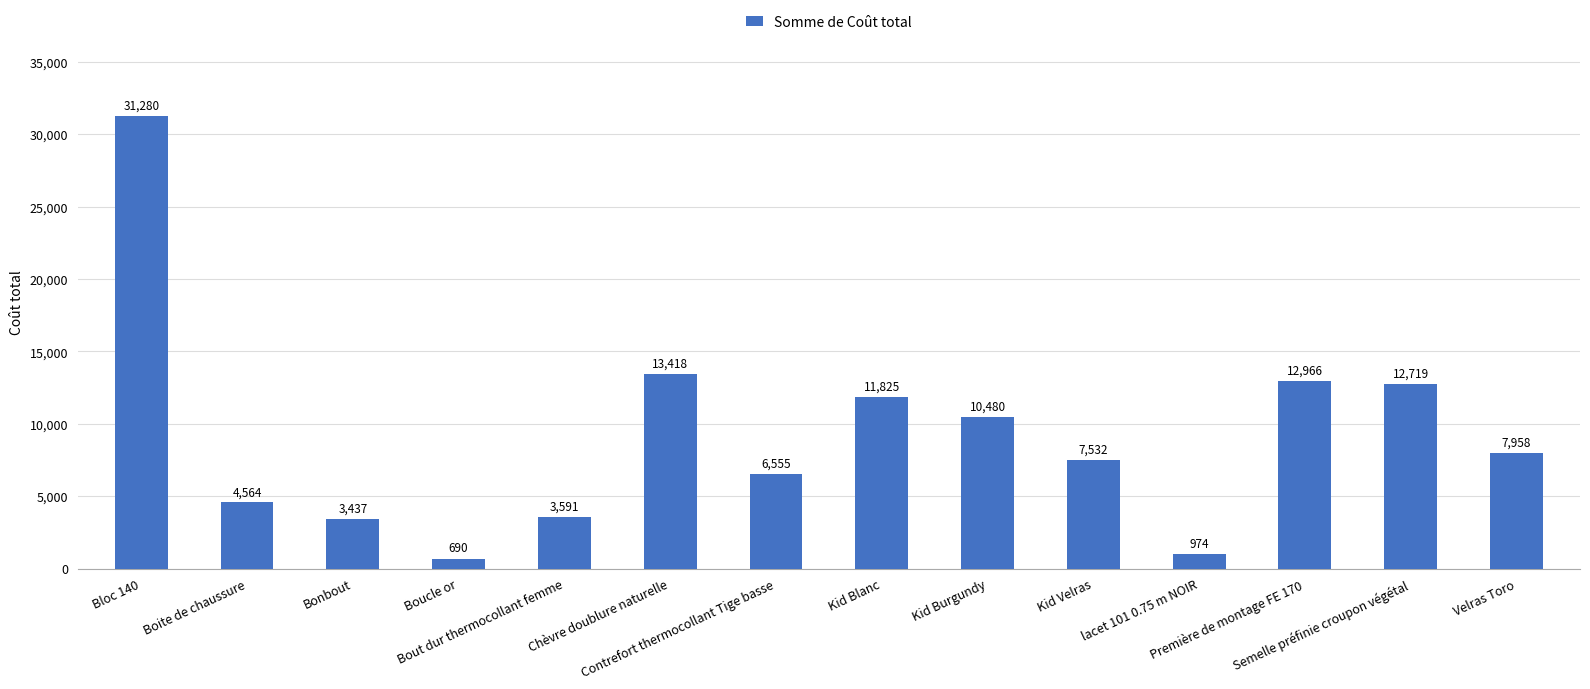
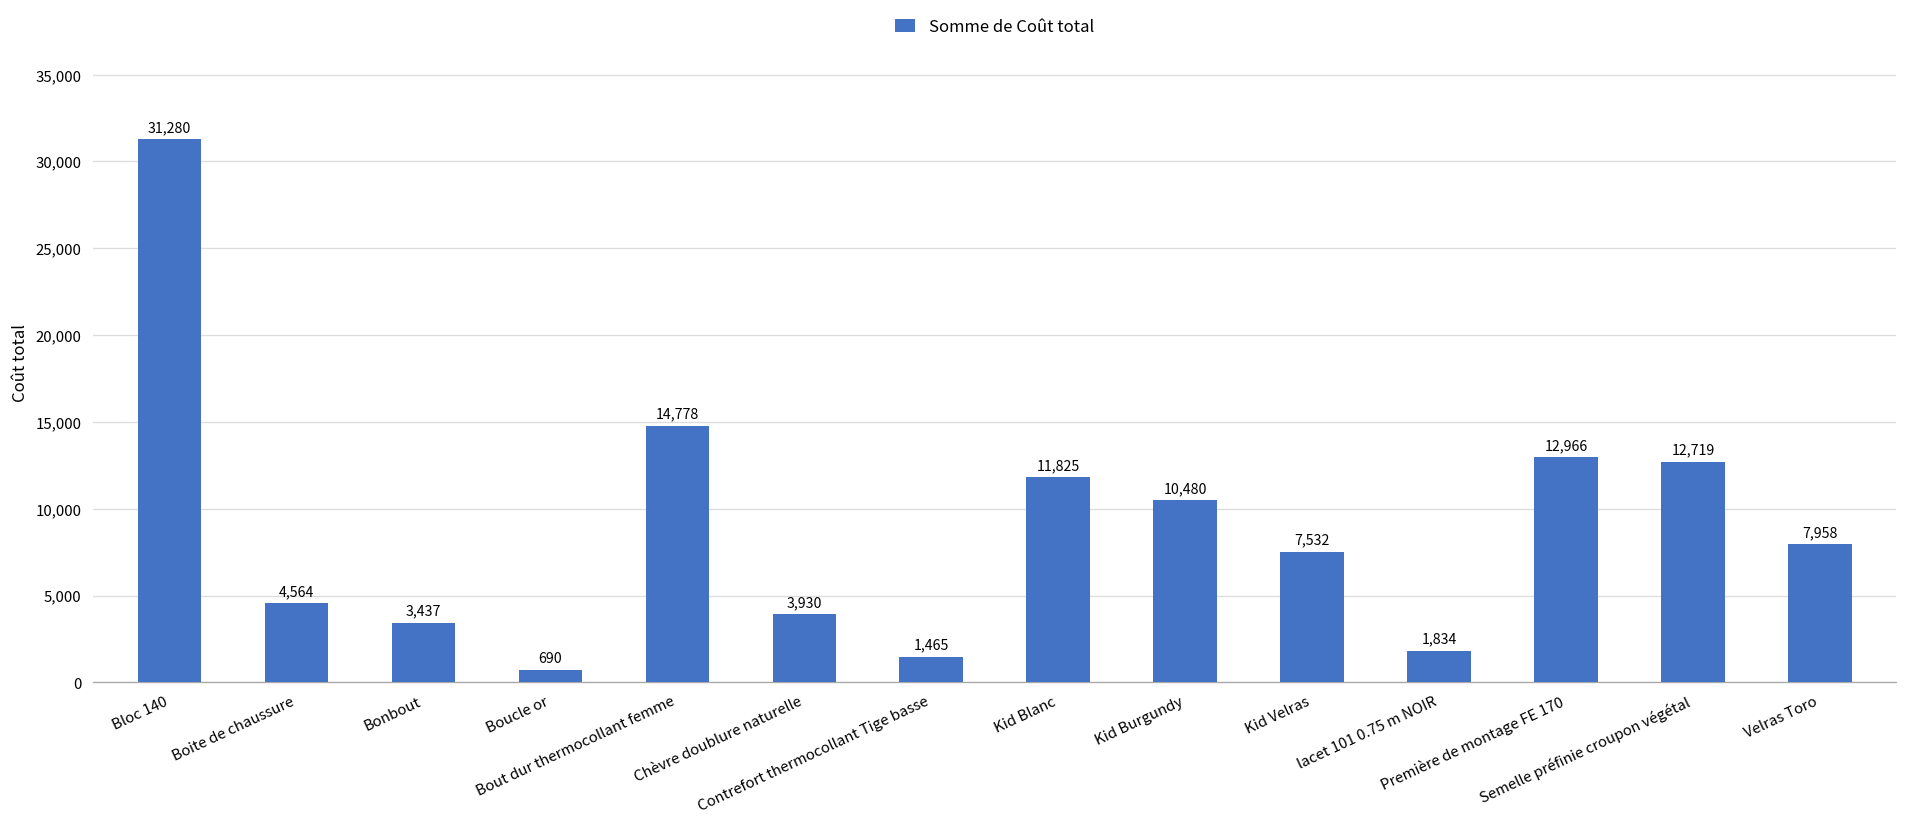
Bout dur thermocollant femme: 3,591 -> 14,778
Chèvre doublure naturelle: 13,418 -> 3,930
Contrefort thermocollant Tige basse: 6,555 -> 1,465
lacet 101 0.75 m NOIR: 974 -> 1,834
